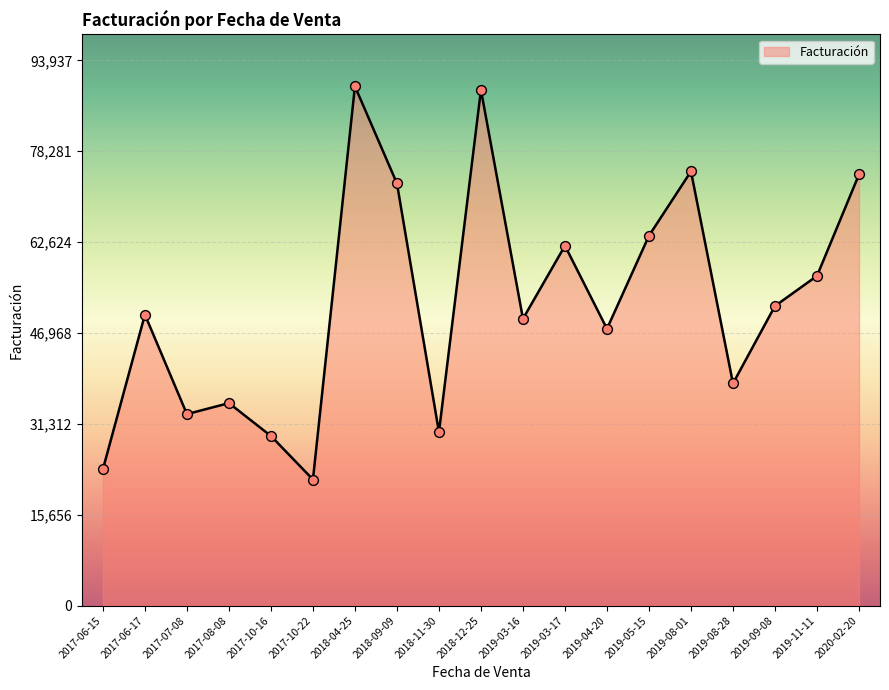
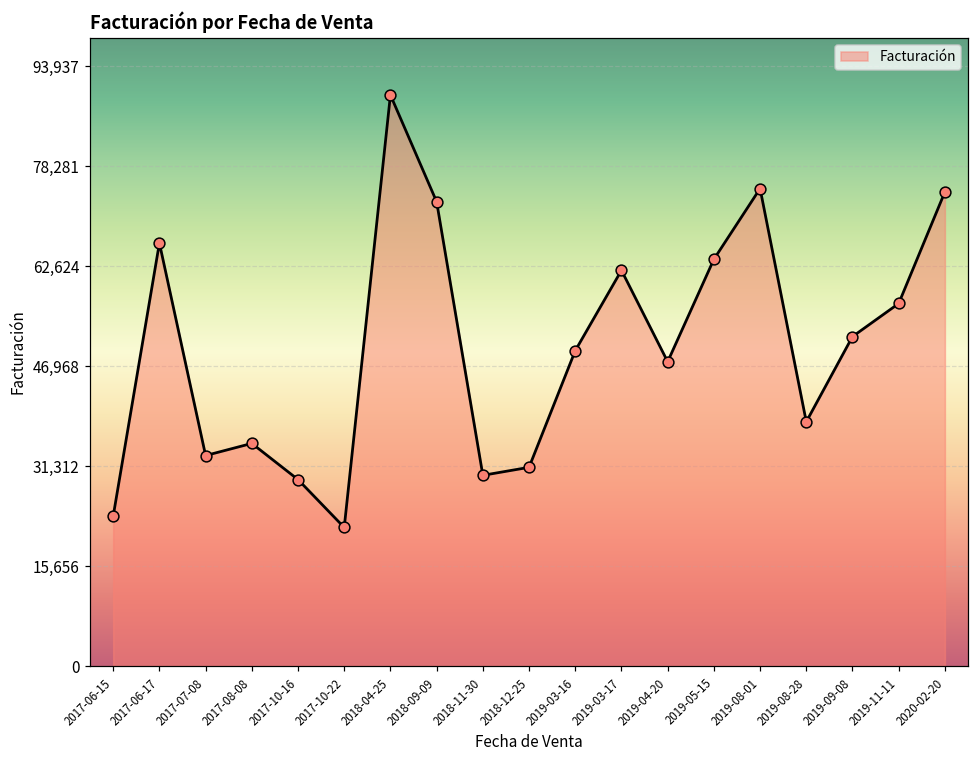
2017-06-17: 50,000 -> 66,000
2018-12-25: 89,000 -> 31,000
